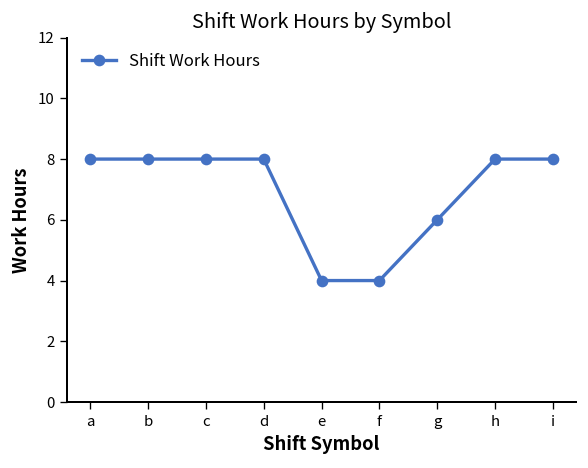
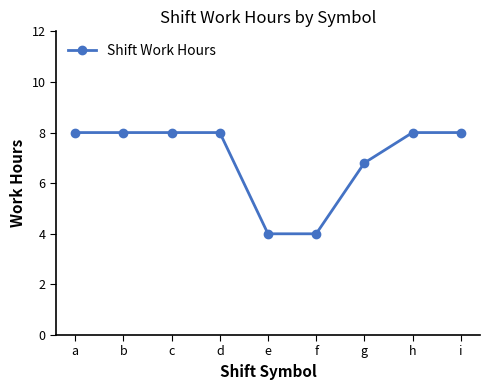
g: 6.0 -> 6.8
